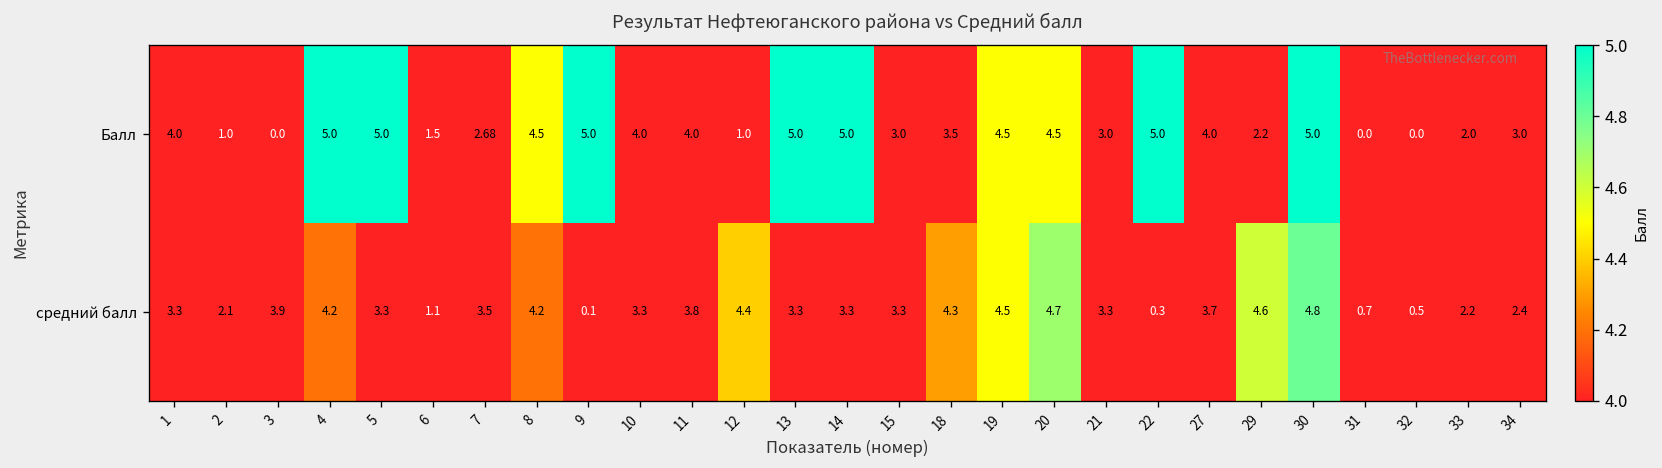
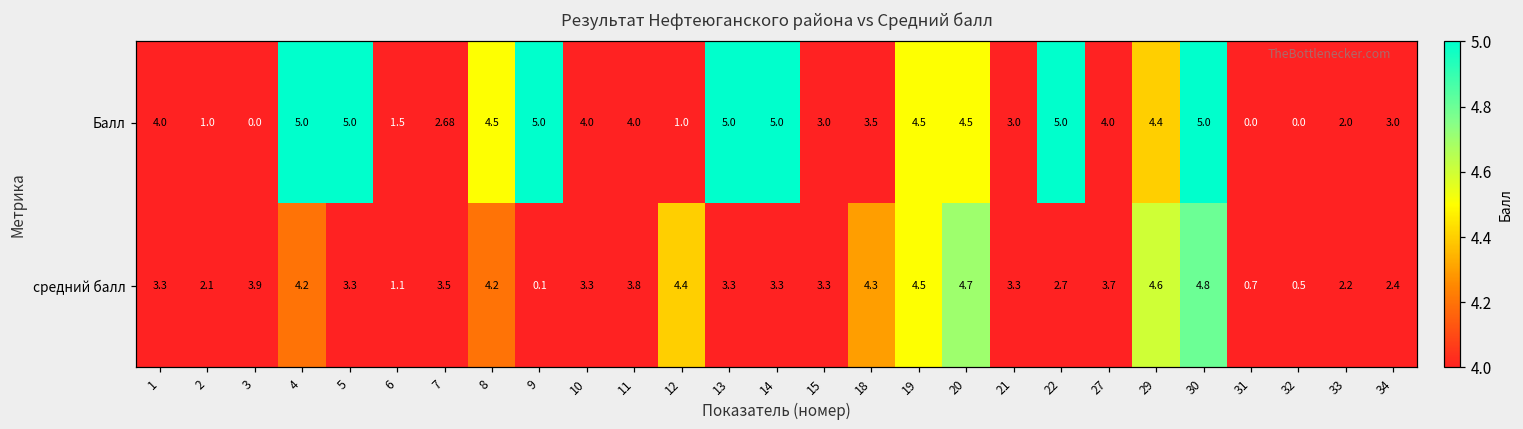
Балл, 29: 2.2 -> 4.4
средний балл, 22: 0.3 -> 2.7
